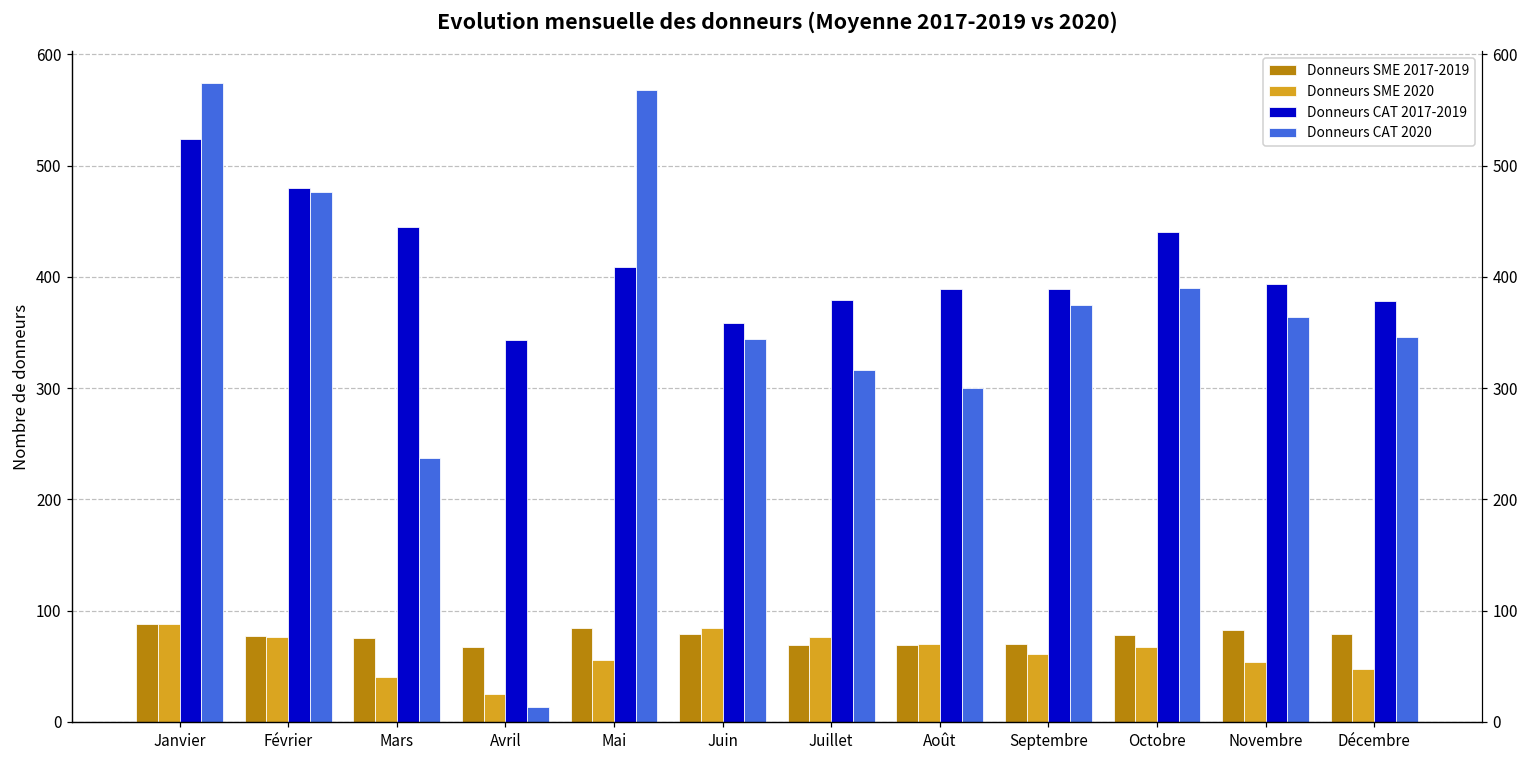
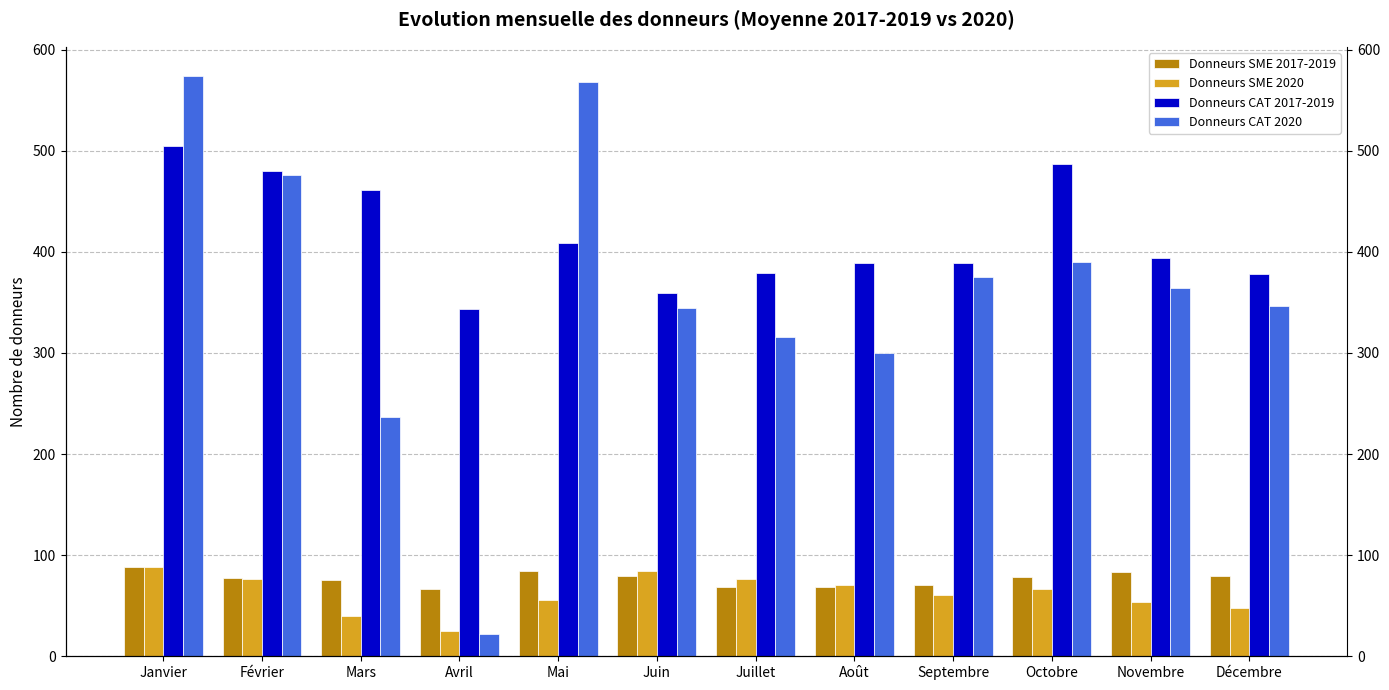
Donneurs CAT 2017-2019, Janvier: 524 -> 505
Donneurs CAT 2017-2019, Mars: 445 -> 461
Donneurs CAT 2020, Avril: 13 -> 22
Donneurs CAT 2017-2019, Octobre: 440 -> 487
